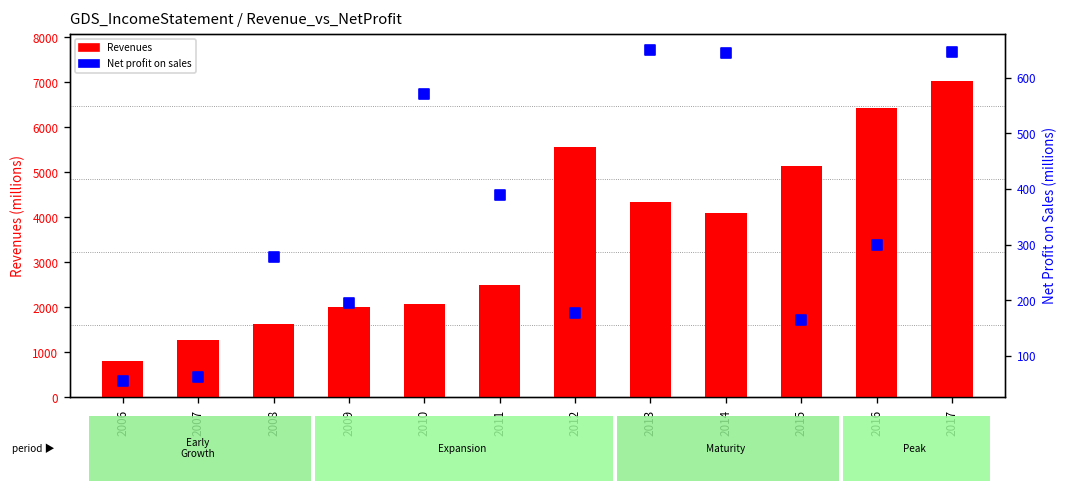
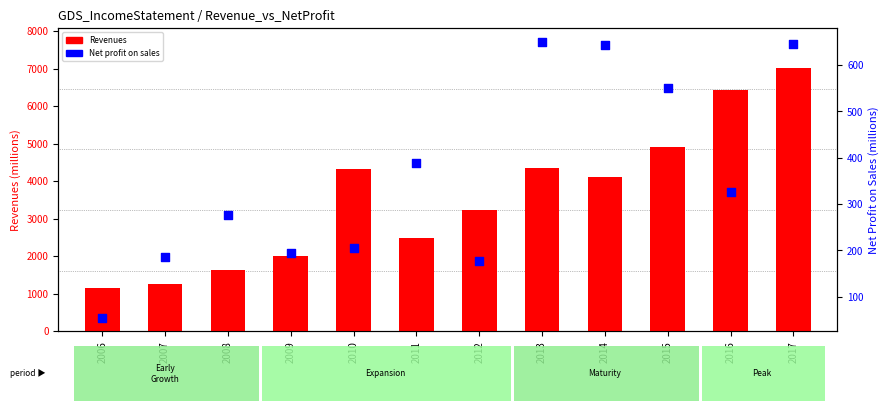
Revenues, 2006: 800 -> 1100
Revenues, 2010: 2100 -> 4300
Revenues, 2012: 5600 -> 3200
Revenues, 2015: 5100 -> 4900
Net profit on sales, 2007: 60 -> 190
Net profit on sales, 2010: 570 -> 200
Net profit on sales, 2015: 160 -> 550
Net profit on sales, 2016: 300 -> 330
